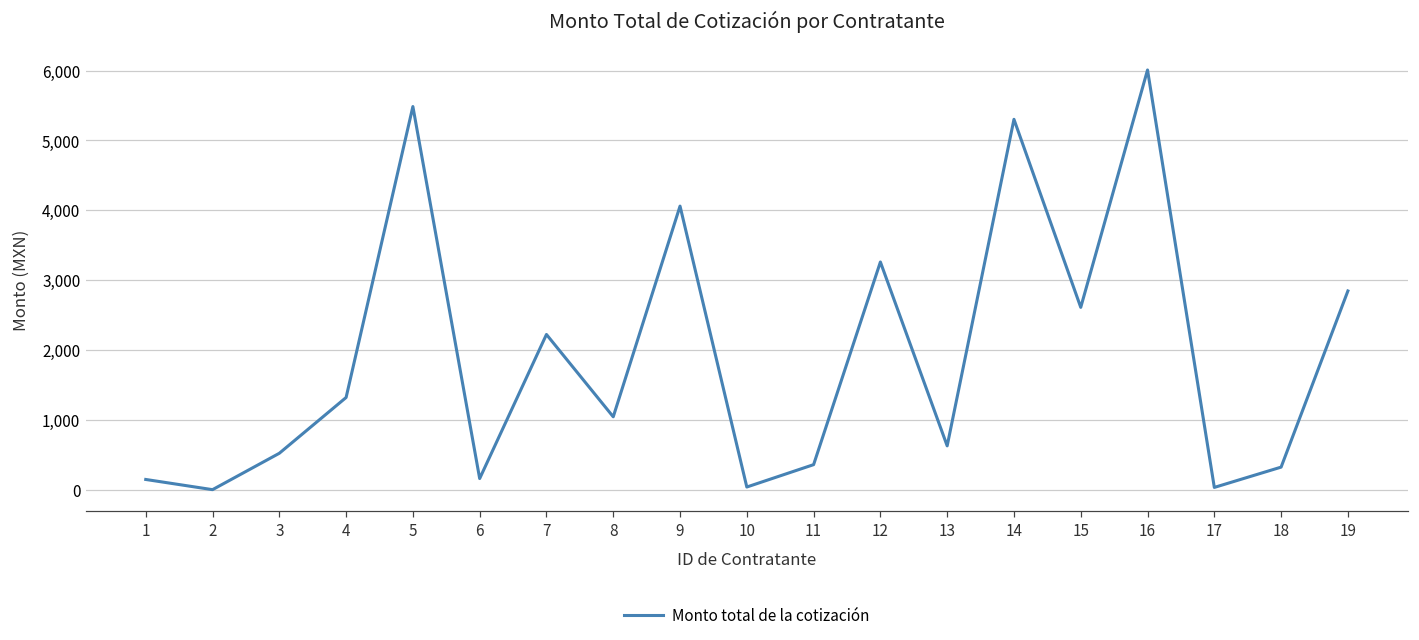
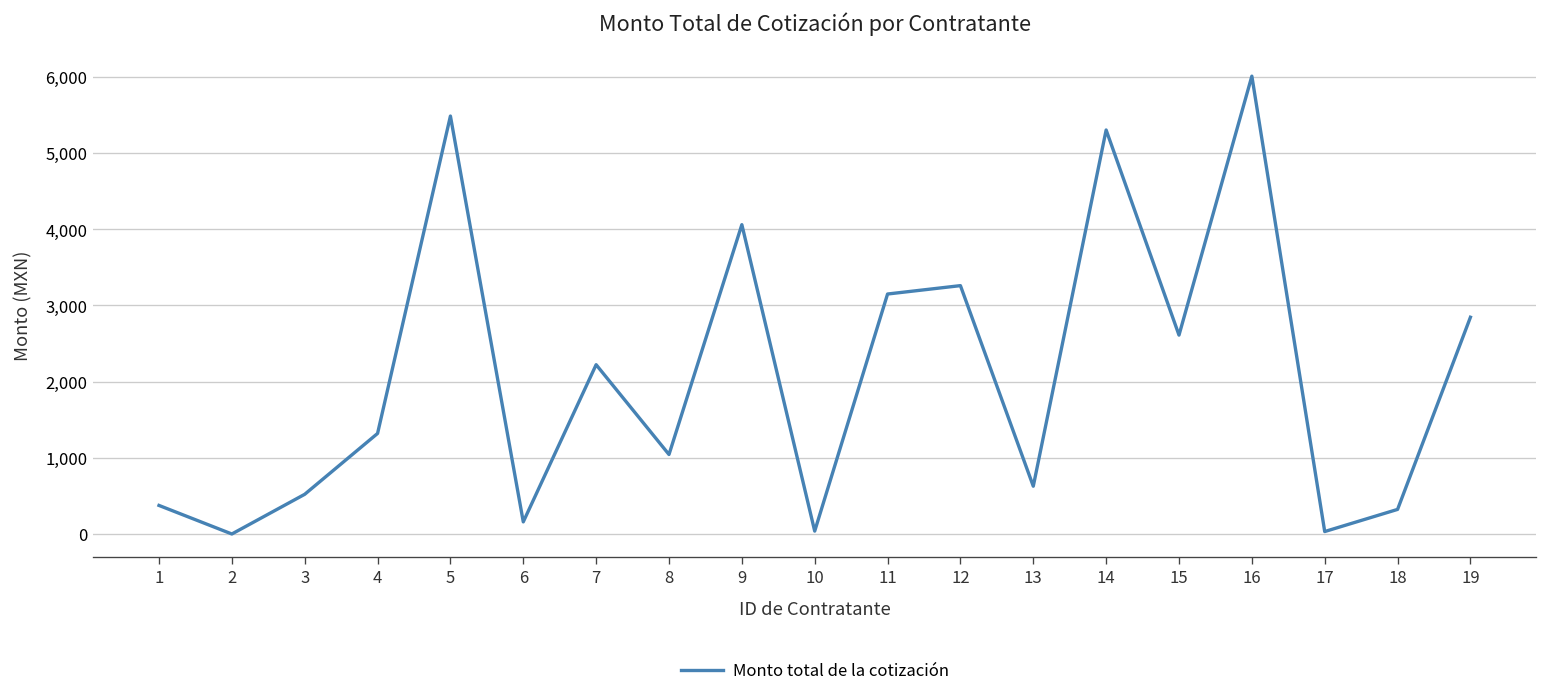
1: 100 -> 400
11: 400 -> 3,100
